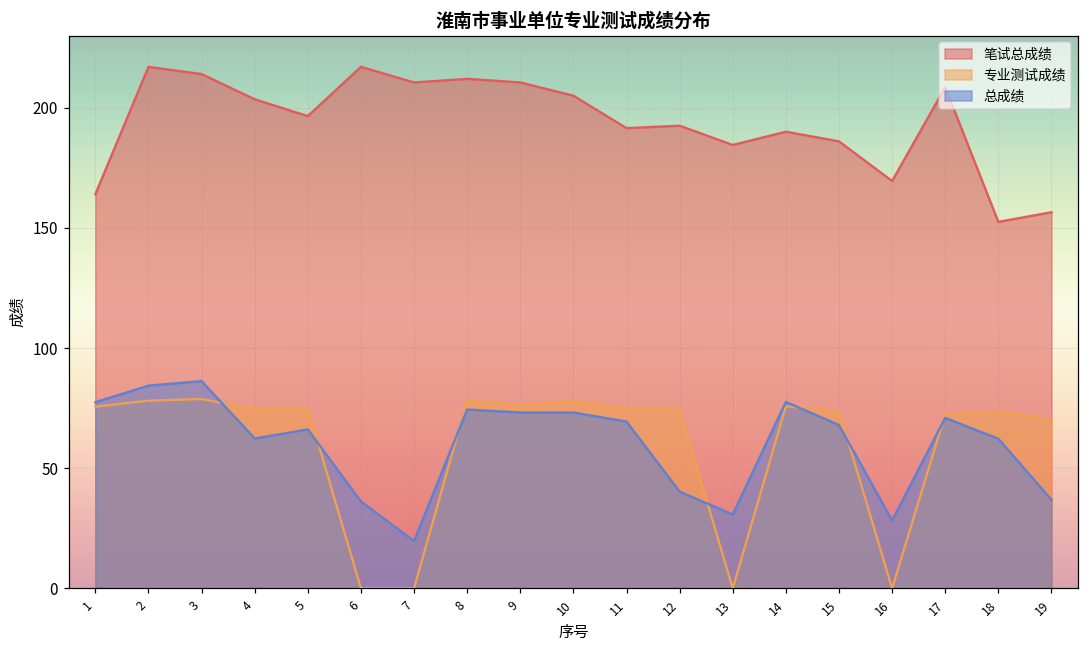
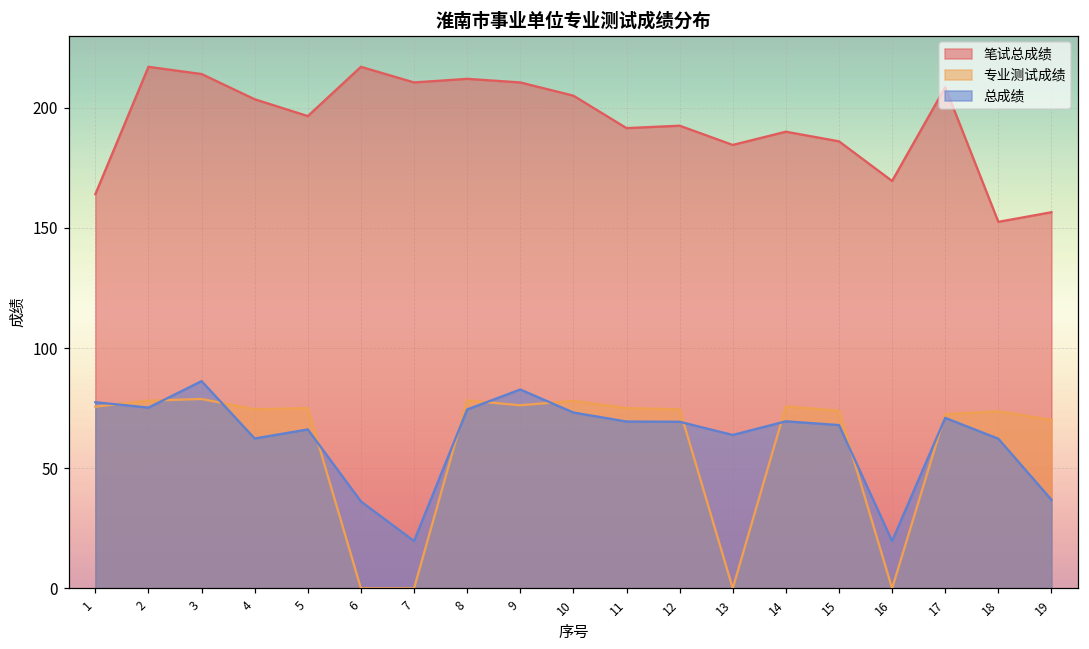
总成绩, 2: 84 -> 75
总成绩, 9: 73 -> 83
总成绩, 12: 40 -> 69
总成绩, 13: 31 -> 64
总成绩, 14: 78 -> 70
总成绩, 16: 28 -> 20
